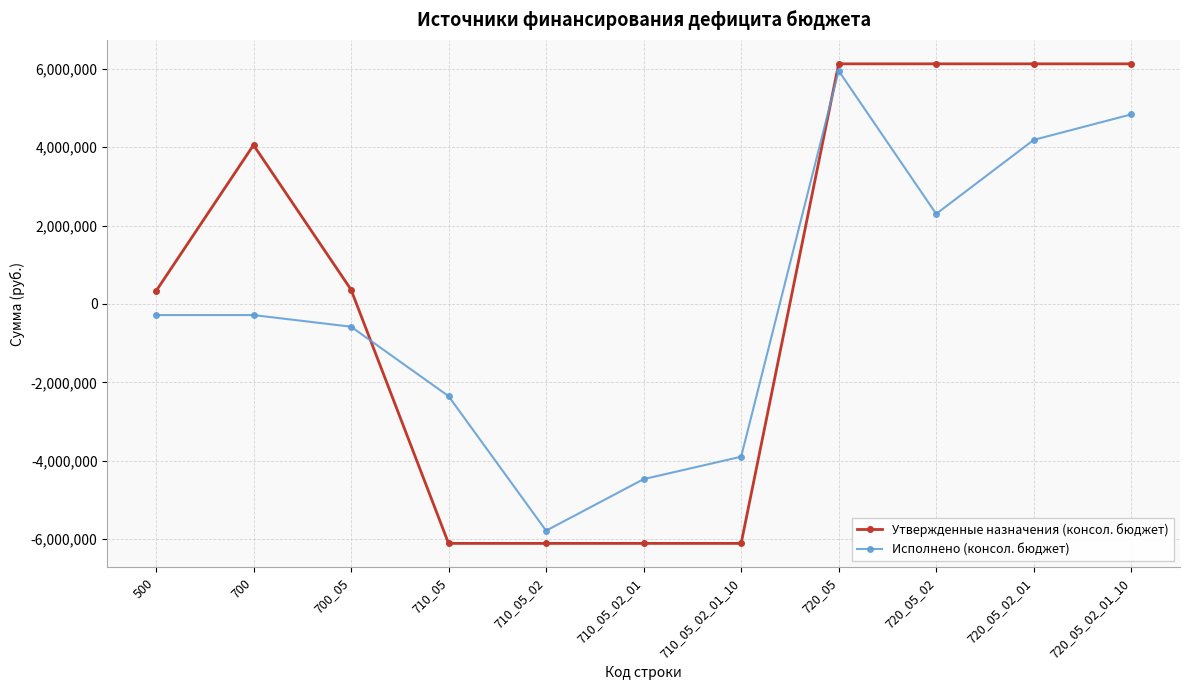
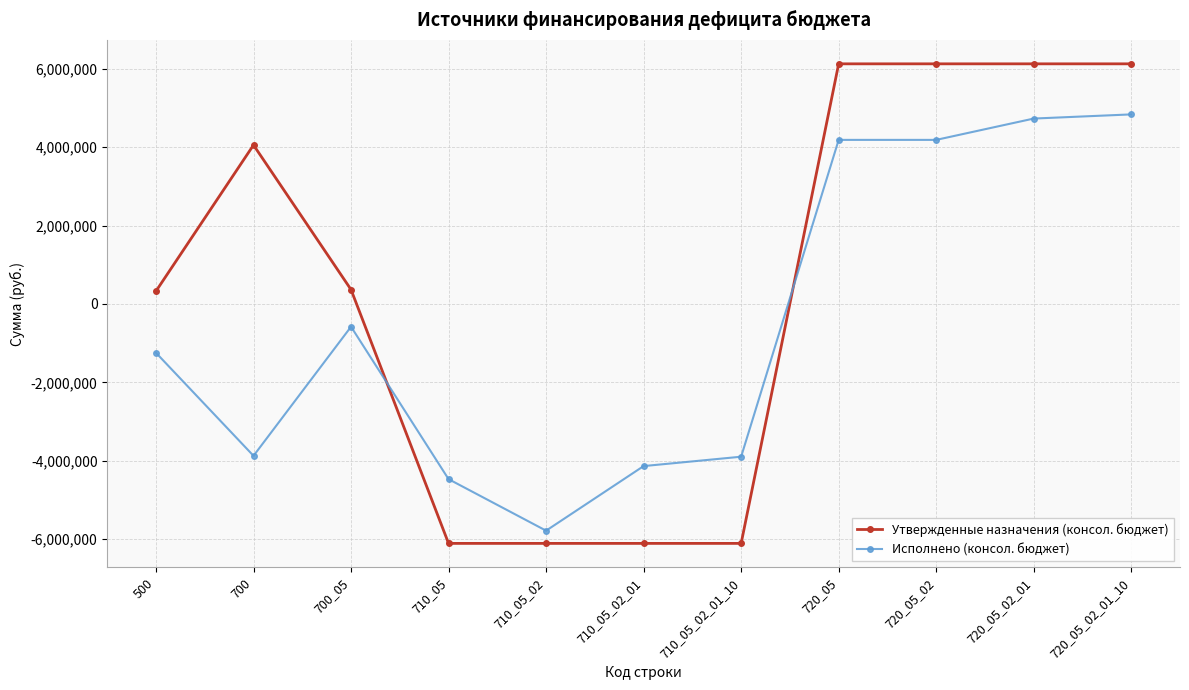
Исполнено (консол. бюджет), 500: -300,000 -> -1,200,000
Исполнено (консол. бюджет), 700: -300,000 -> -3,900,000
Исполнено (консол. бюджет), 710_05: -2,400,000 -> -4,500,000
Исполнено (консол. бюджет), 710_05_02_01: -4,500,000 -> -4,100,000
Исполнено (консол. бюджет), 720_05: 5,900,000 -> 4,200,000
Исполнено (консол. бюджет), 720_05_02: 2,300,000 -> 4,200,000
Исполнено (консол. бюджет), 720_05_02_01: 4,200,000 -> 4,700,000
